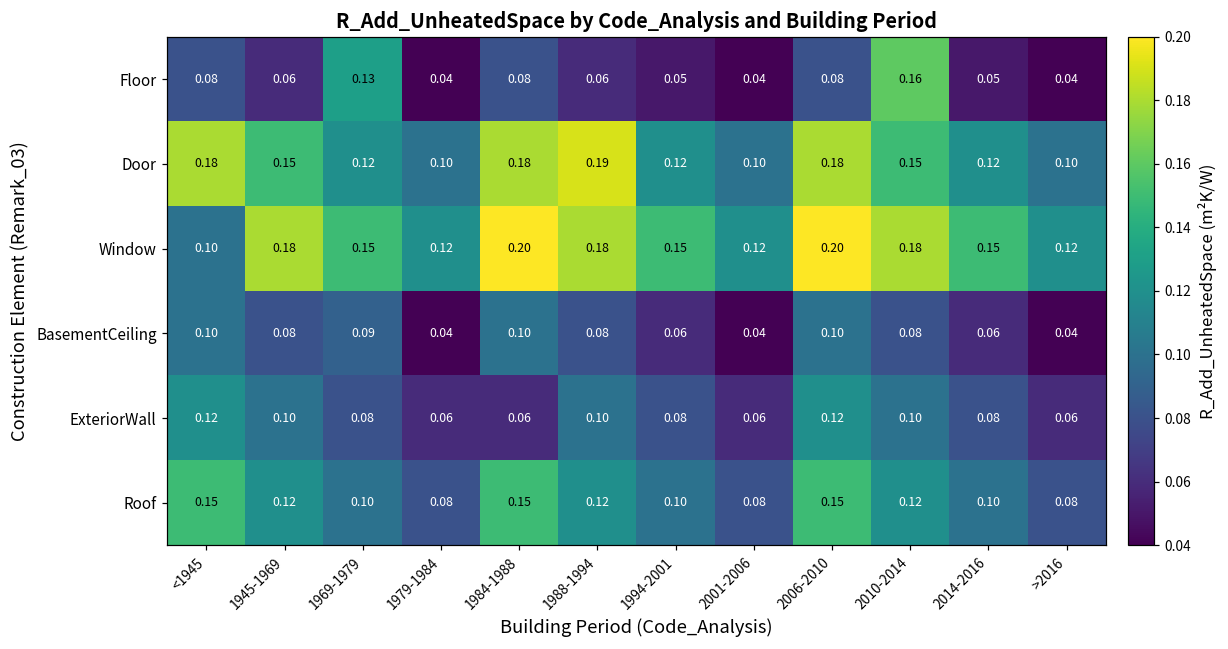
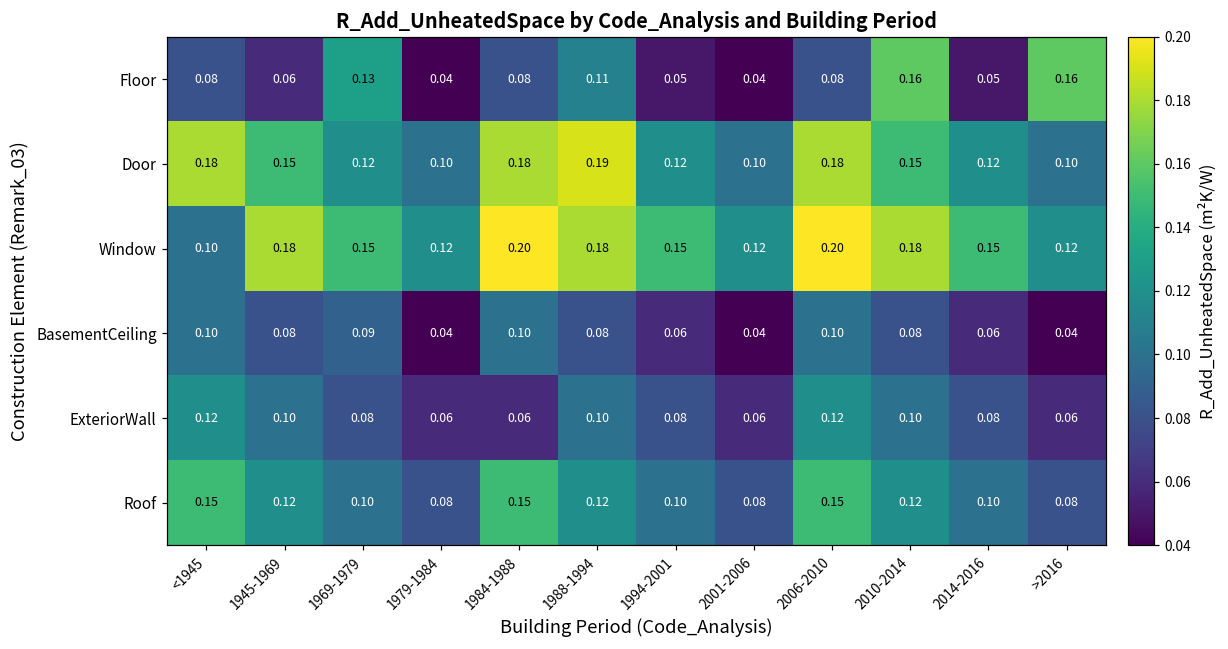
Floor, 1988-1994: 0.06 -> 0.11
Floor, >2016: 0.04 -> 0.16
